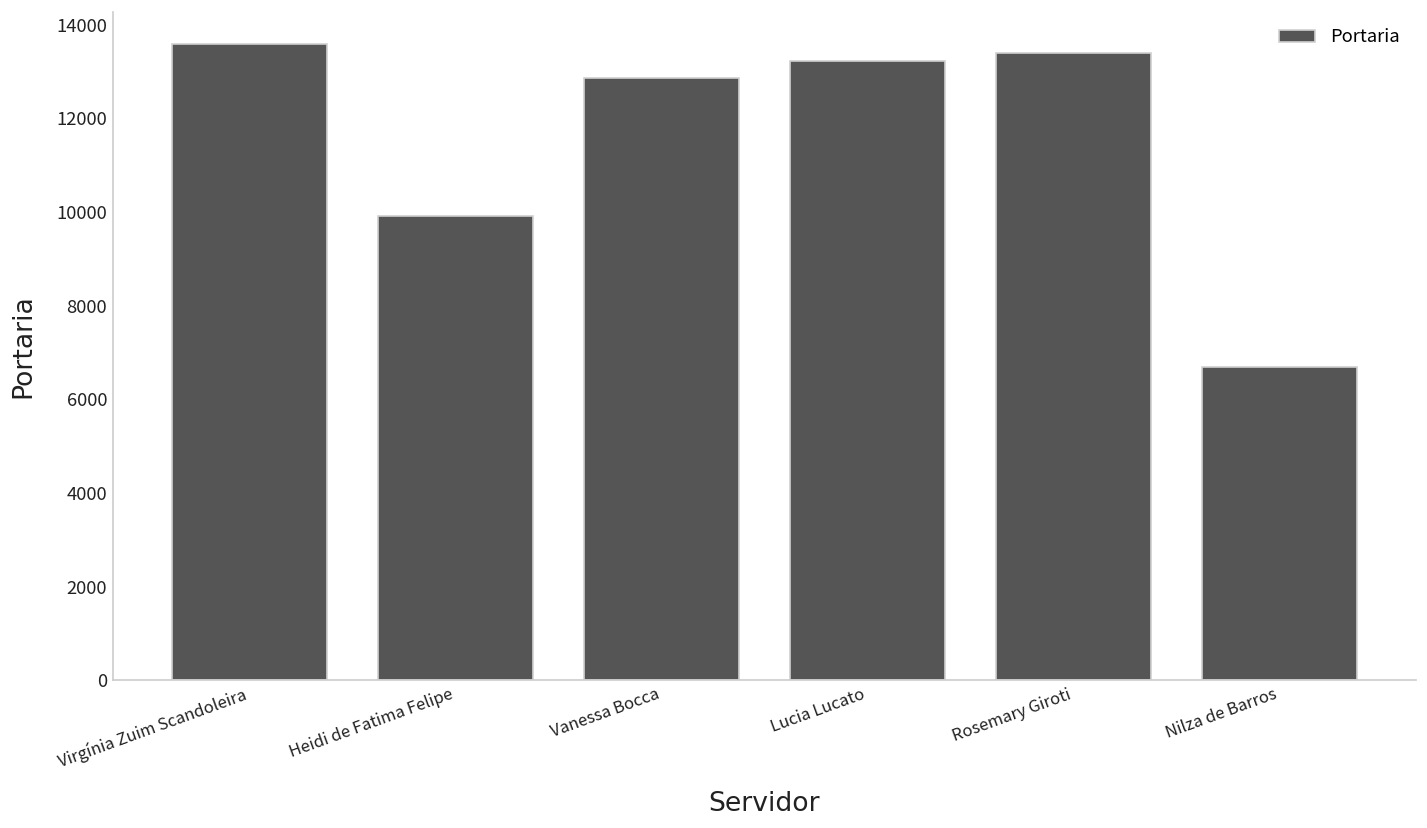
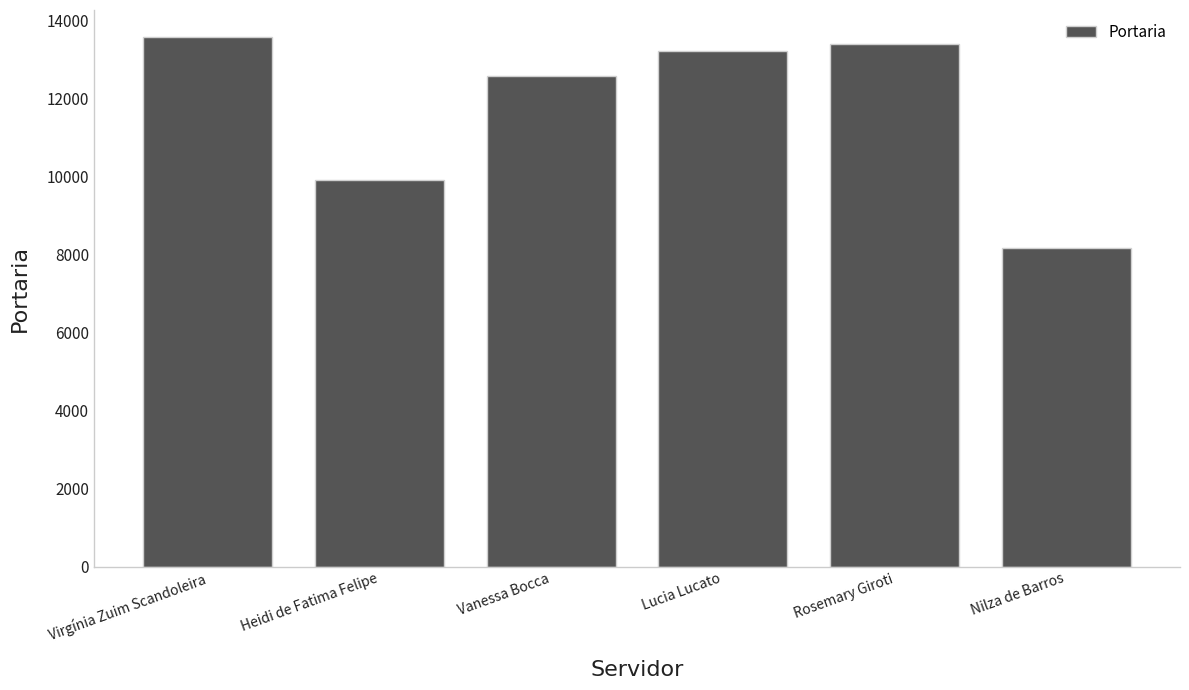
Vanessa Bocca: 12900 -> 12600
Nilza de Barros: 6700 -> 8200
